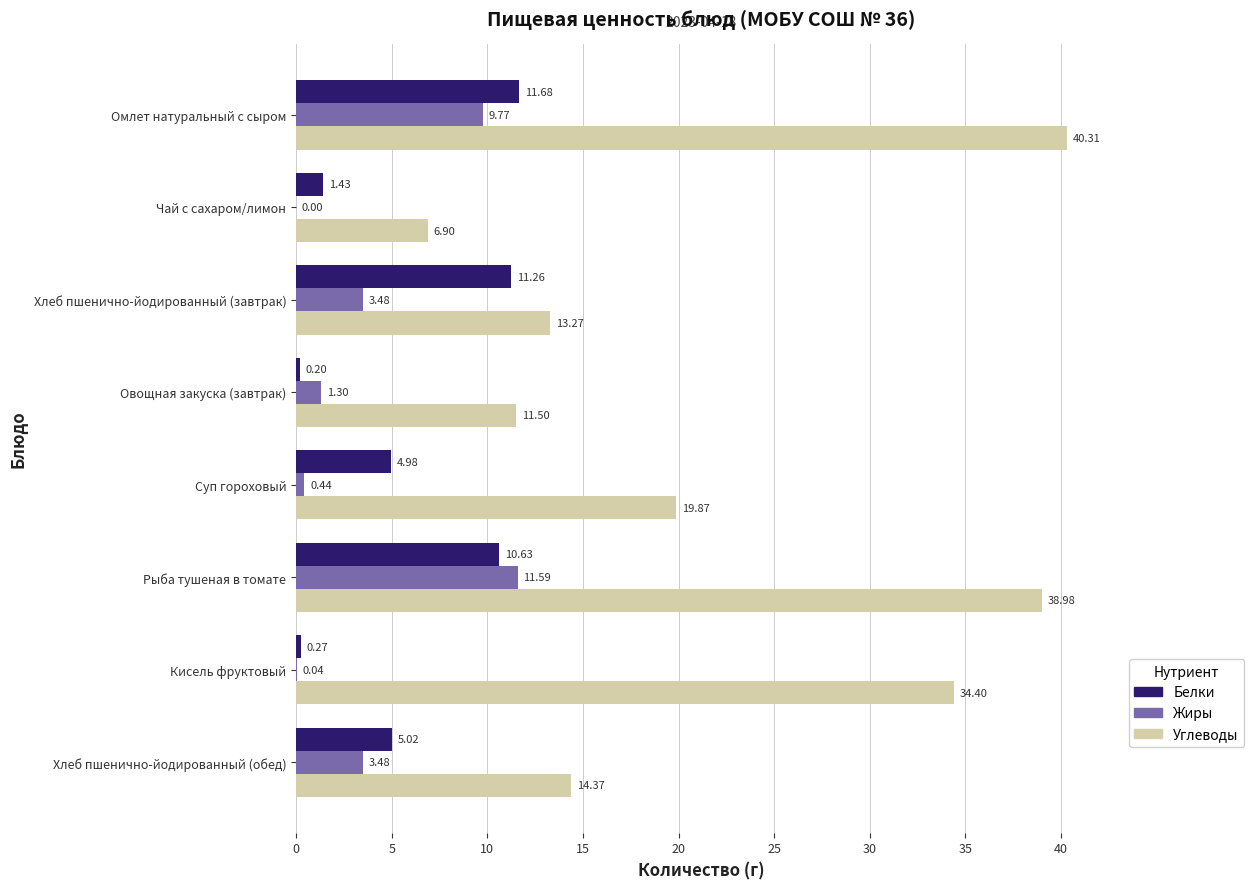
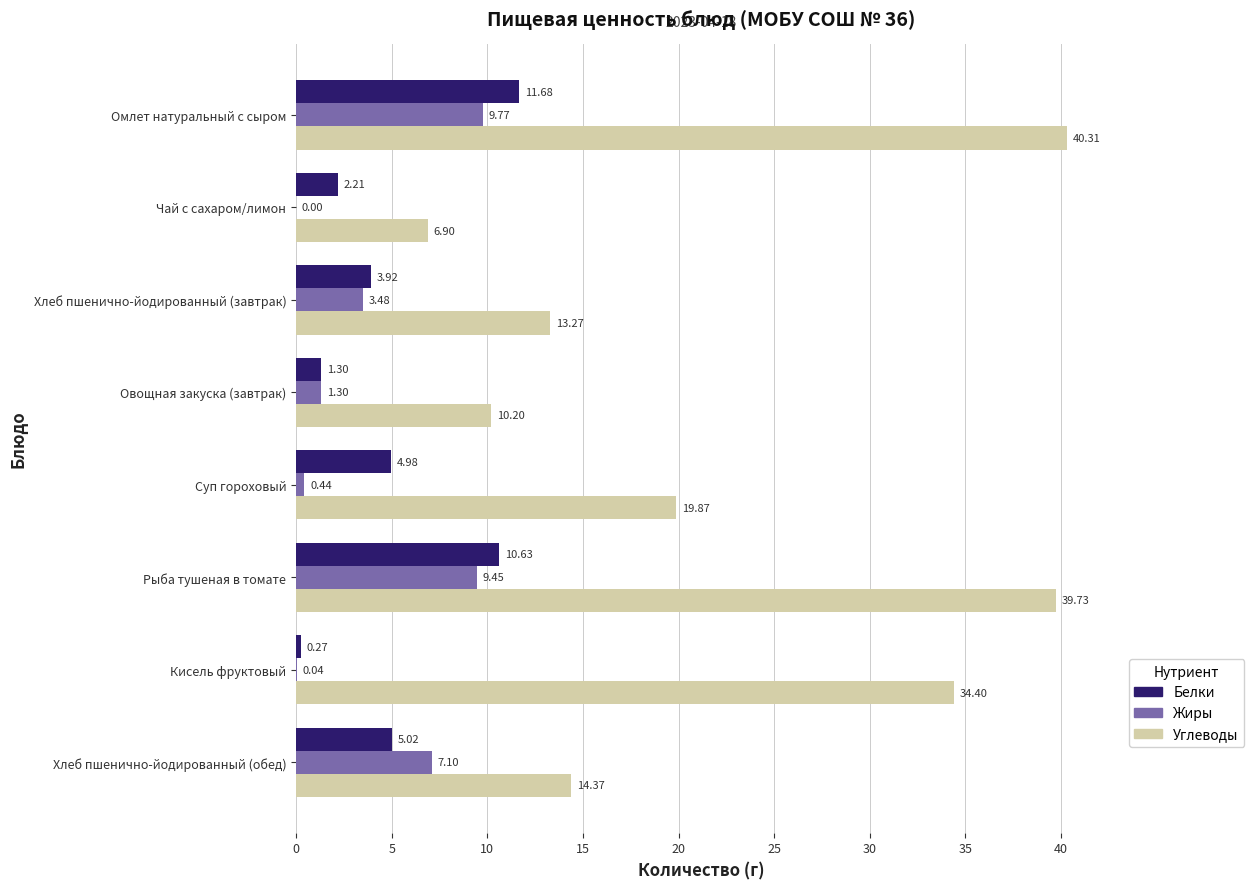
Белки, Чай с сахаром/лимон: 1.43 -> 2.21
Белки, Хлеб пшенично-йодированный (завтрак): 11.26 -> 3.92
Белки, Овощная закуска (завтрак): 0.20 -> 1.30
Углеводы, Овощная закуска (завтрак): 11.50 -> 10.20
Жиры, Рыба тушеная в томате: 11.59 -> 9.45
Углеводы, Рыба тушеная в томате: 38.98 -> 39.73
Жиры, Хлеб пшенично-йодированный (обед): 3.48 -> 7.10
